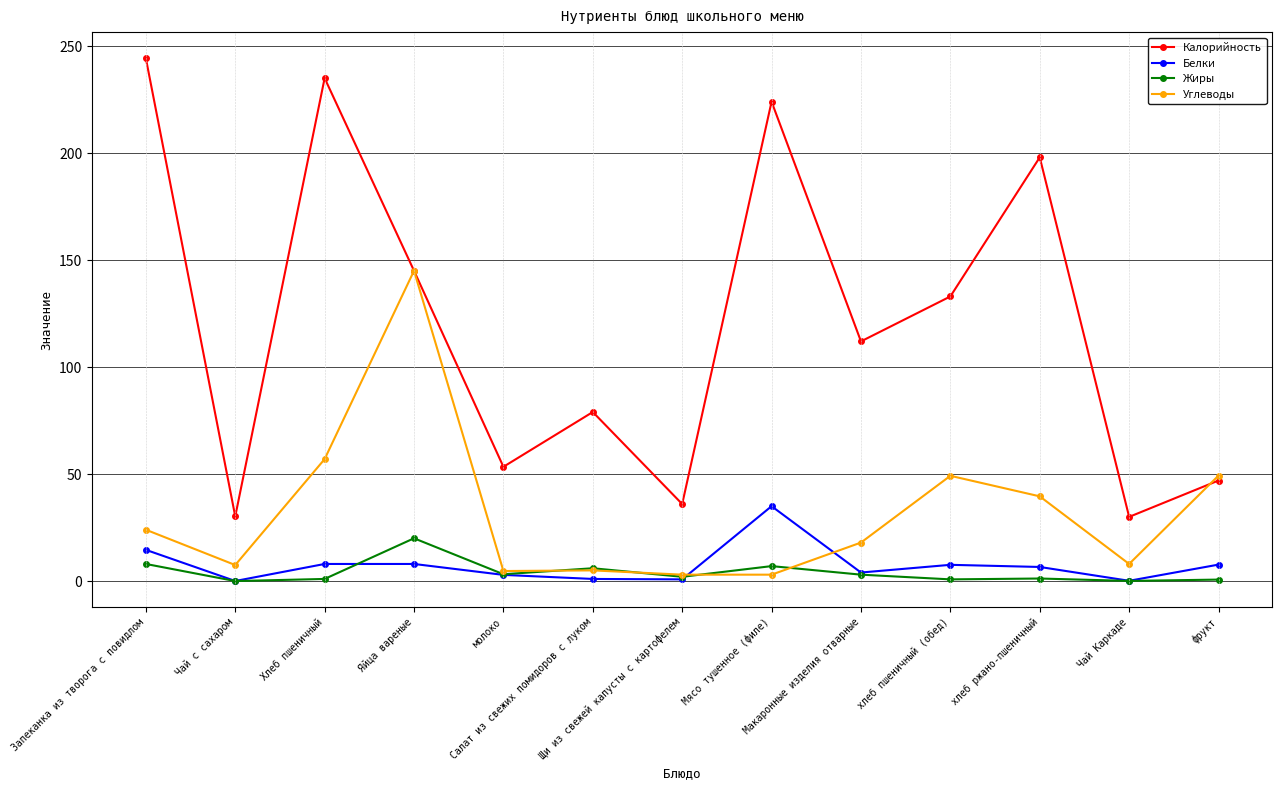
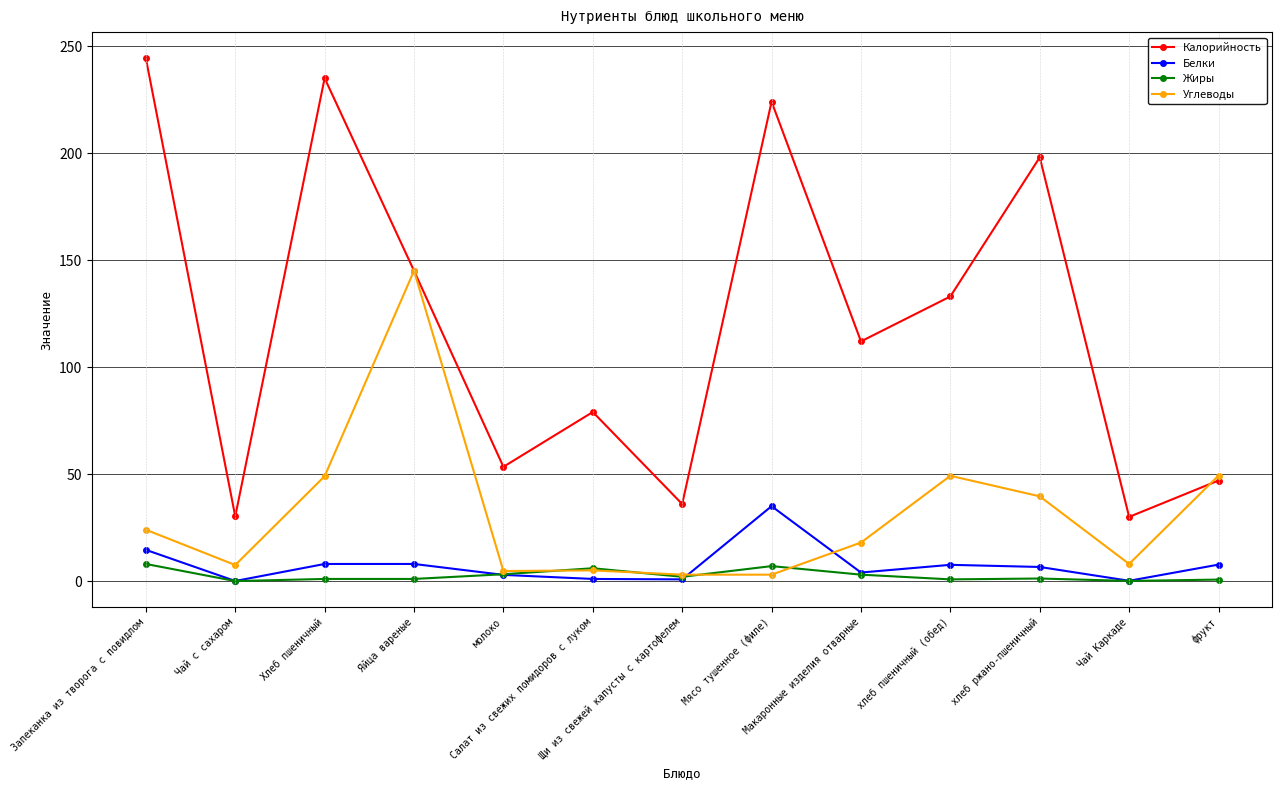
Углеводы, Хлеб пшеничный: 57 -> 49
Жиры, Яйца вареные: 20 -> 1
